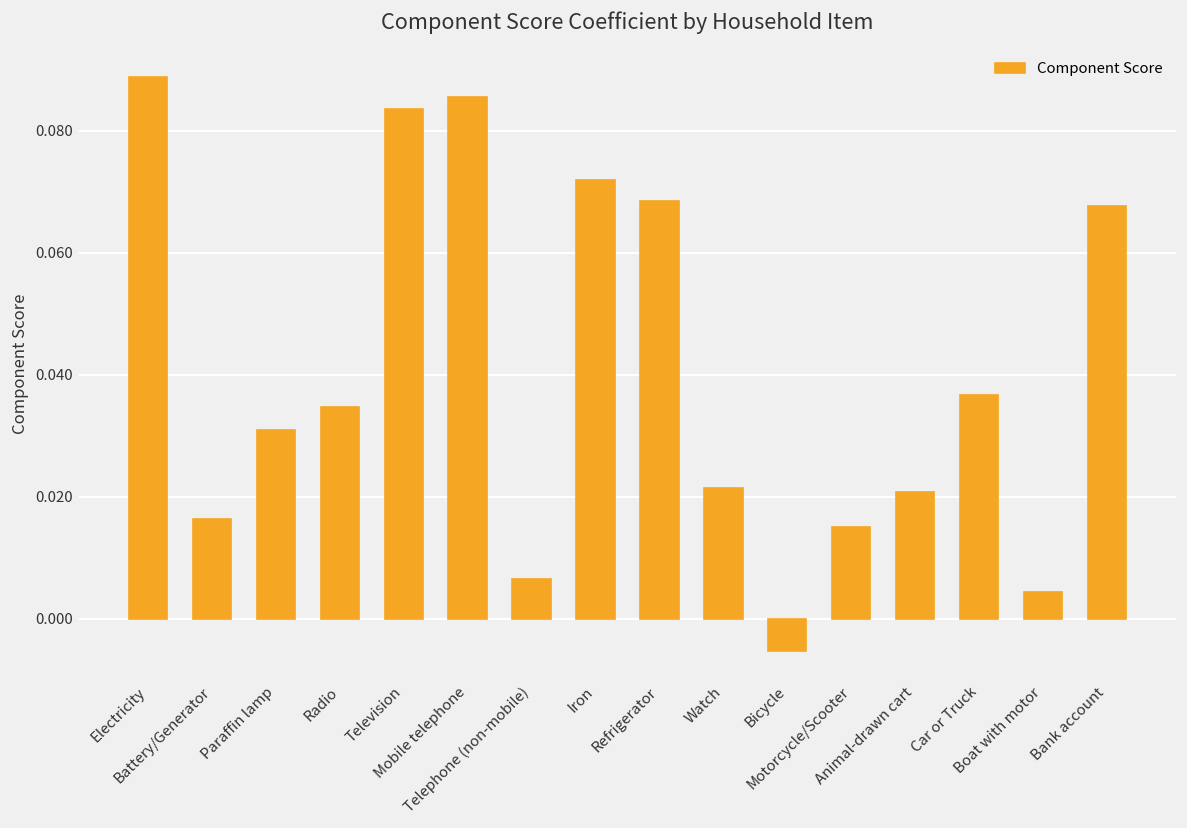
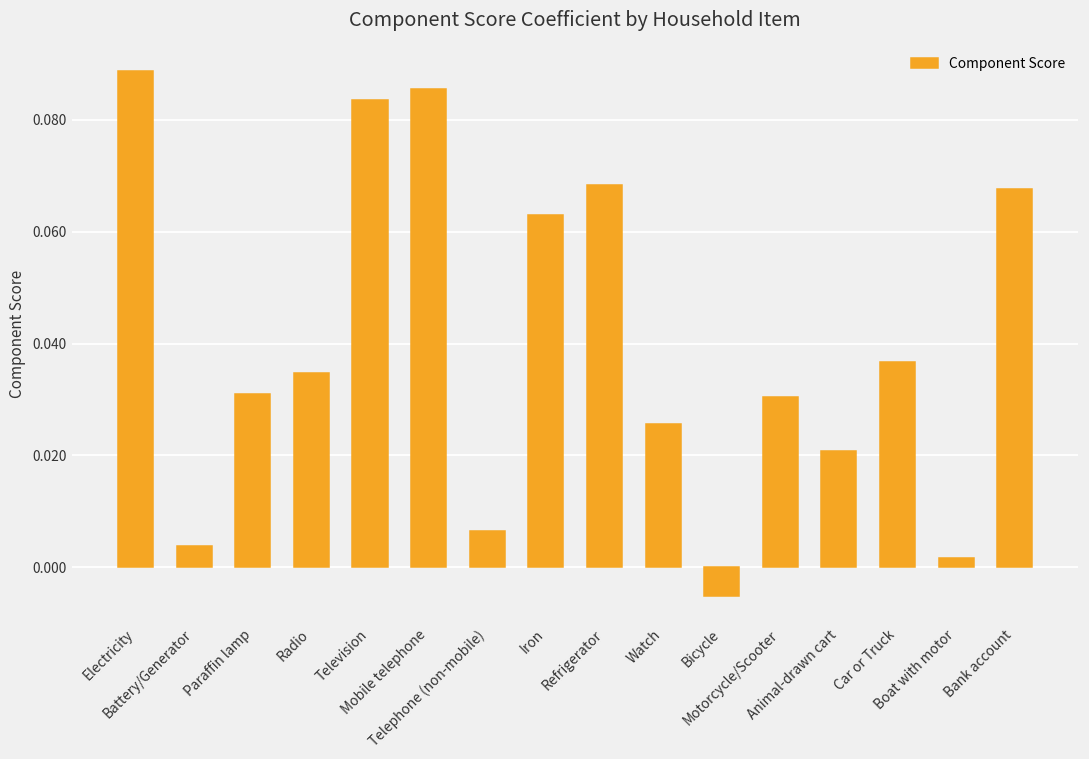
Battery/Generator: 0.016 -> 0.004
Iron: 0.072 -> 0.063
Watch: 0.021 -> 0.026
Motorcycle/Scooter: 0.015 -> 0.030
Boat with motor: 0.004 -> 0.002
